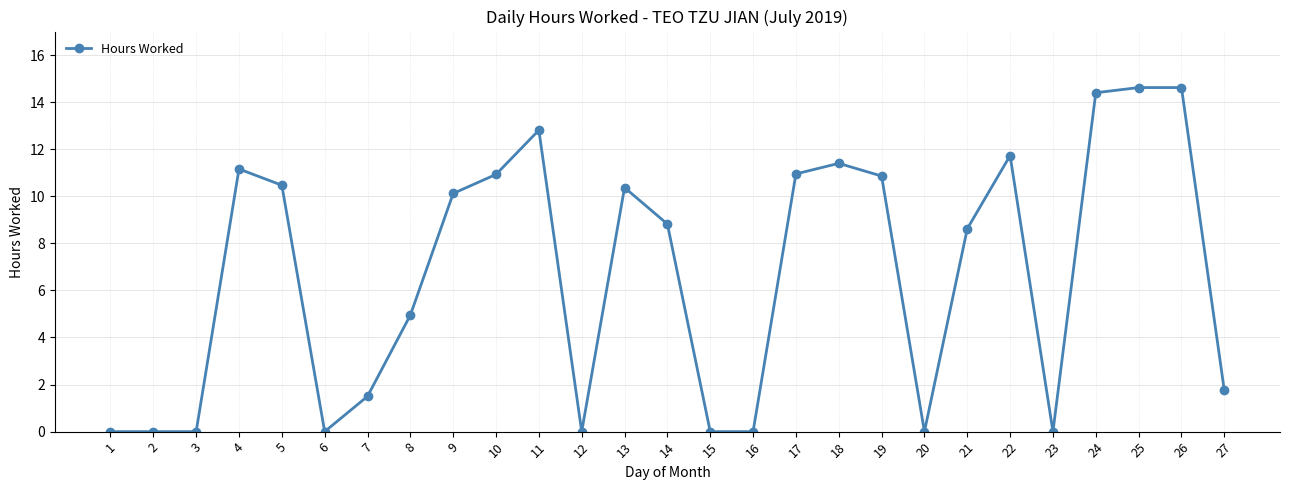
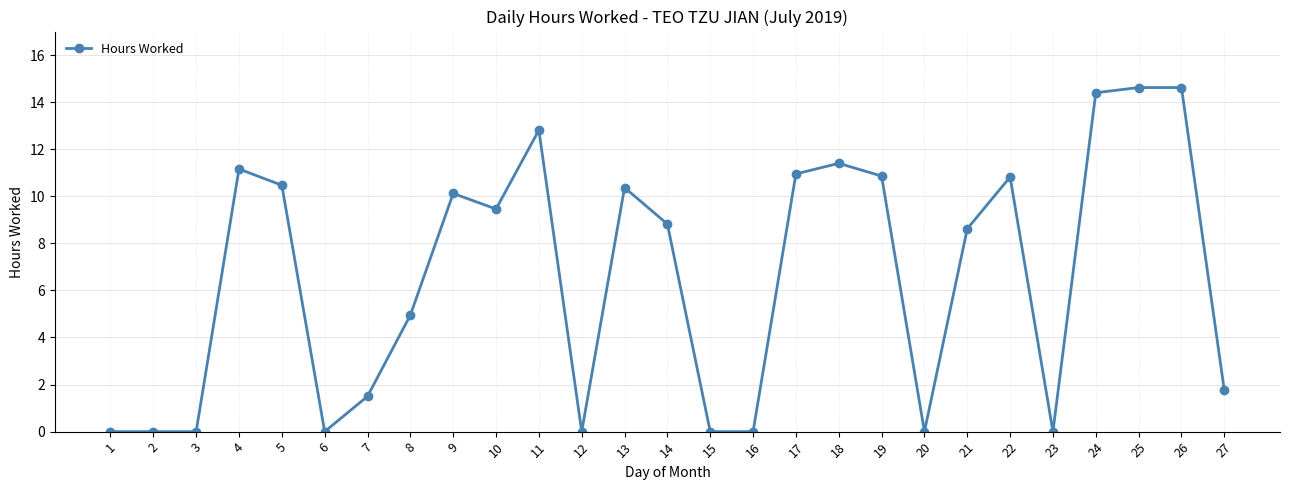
10: 10.9 -> 9.5
22: 11.7 -> 10.8
